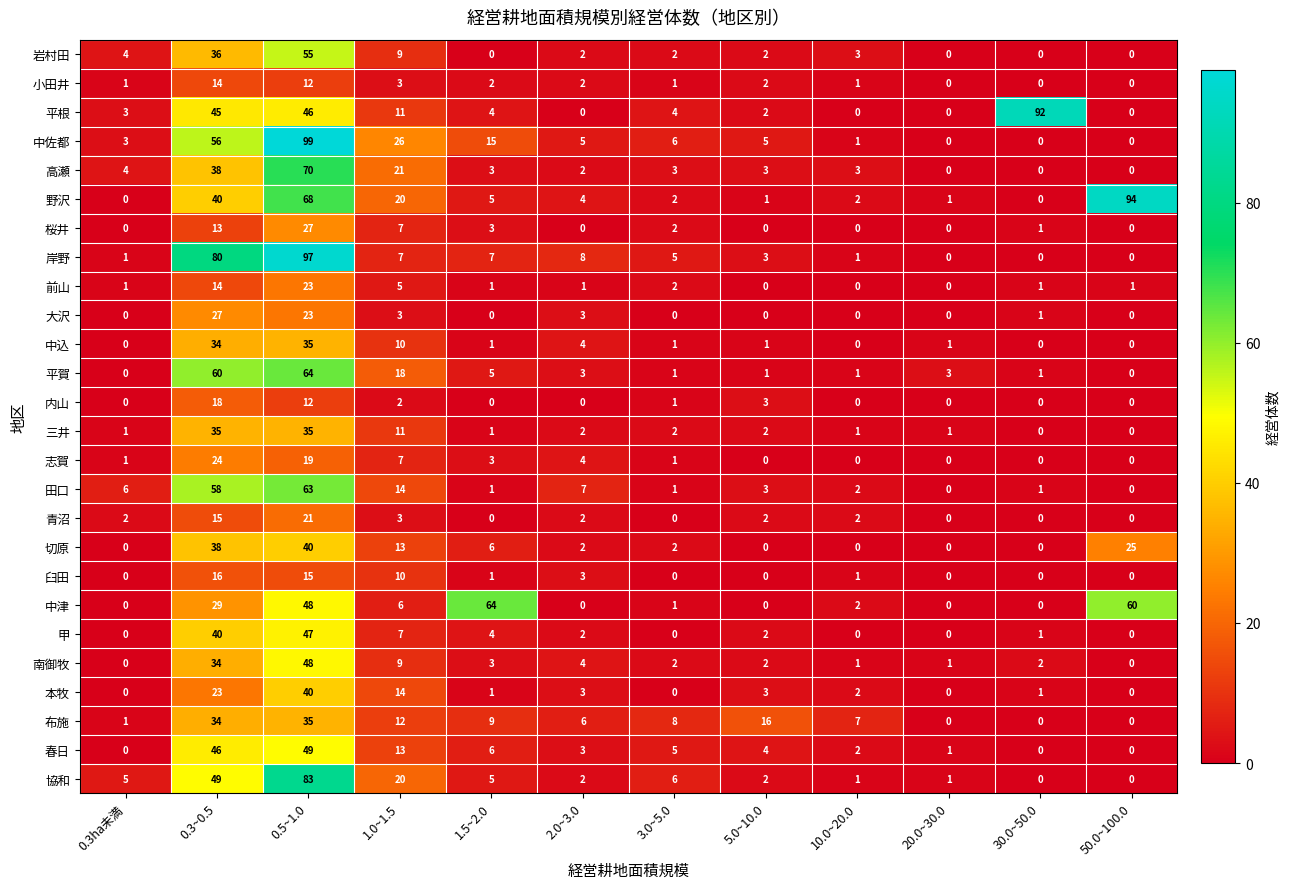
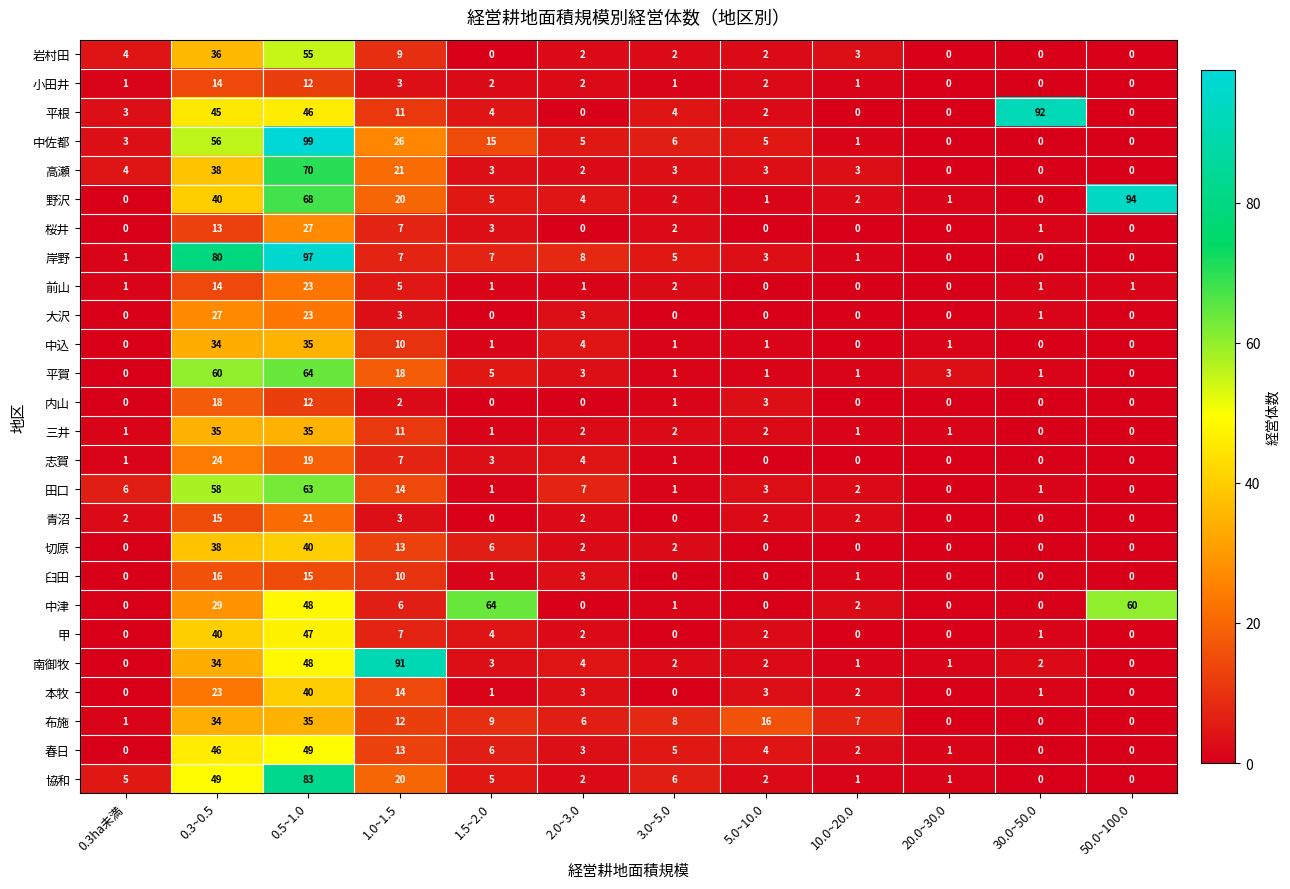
切原, 50.0~100.0: 25 -> 0
南御牧, 1.0~1.5: 9 -> 91
